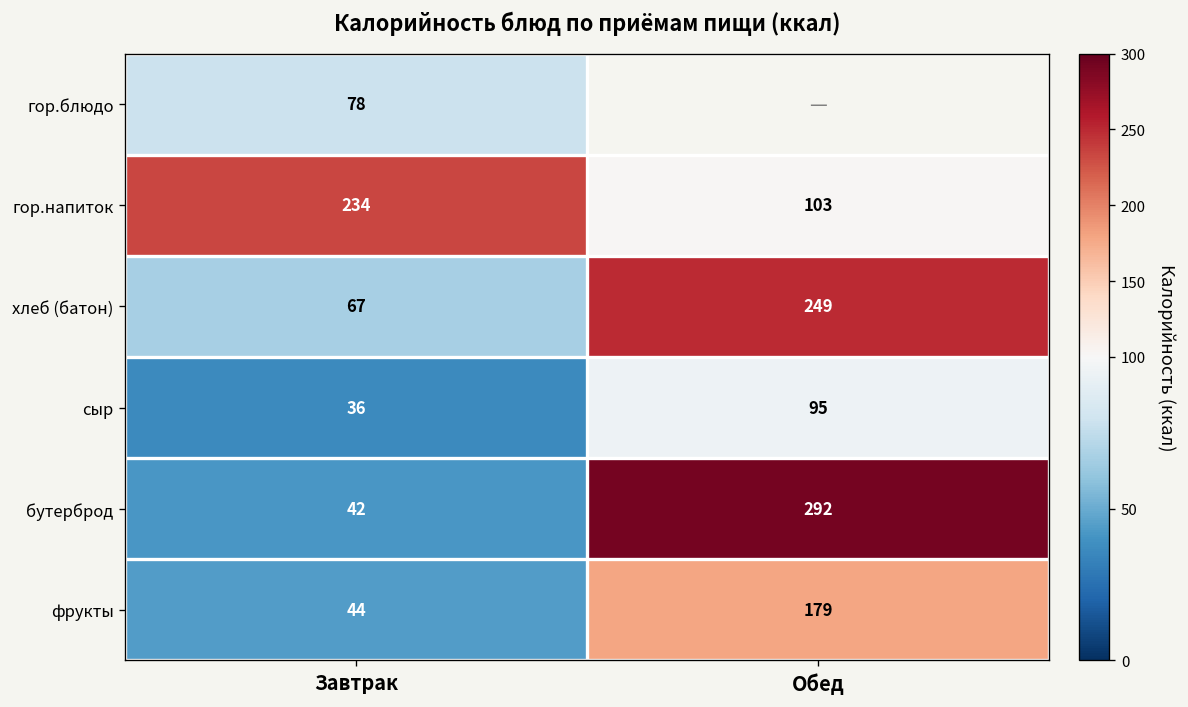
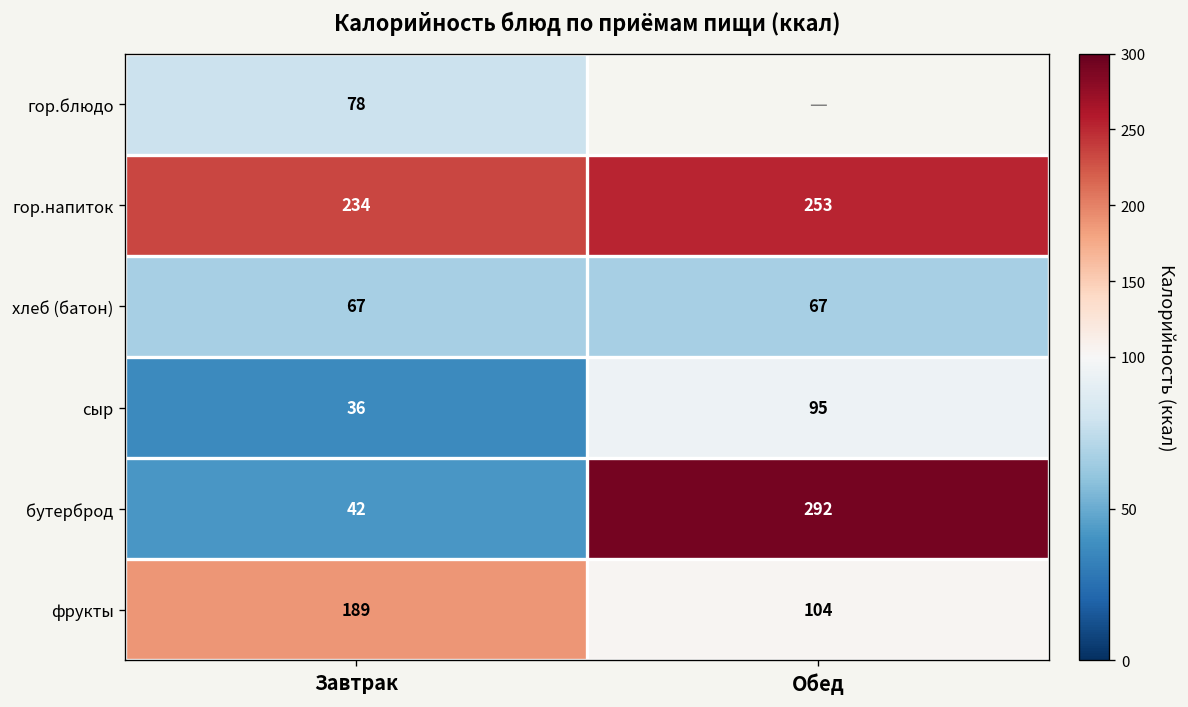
гор.напиток, Обед: 103 -> 253
хлеб (батон), Обед: 249 -> 67
фрукты, Завтрак: 44 -> 189
фрукты, Обед: 179 -> 104
